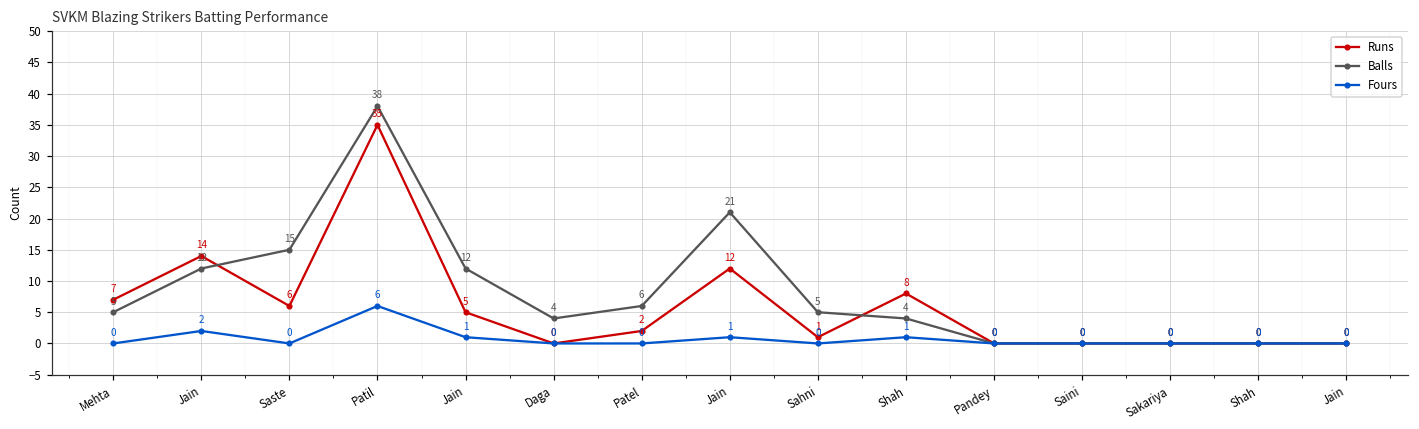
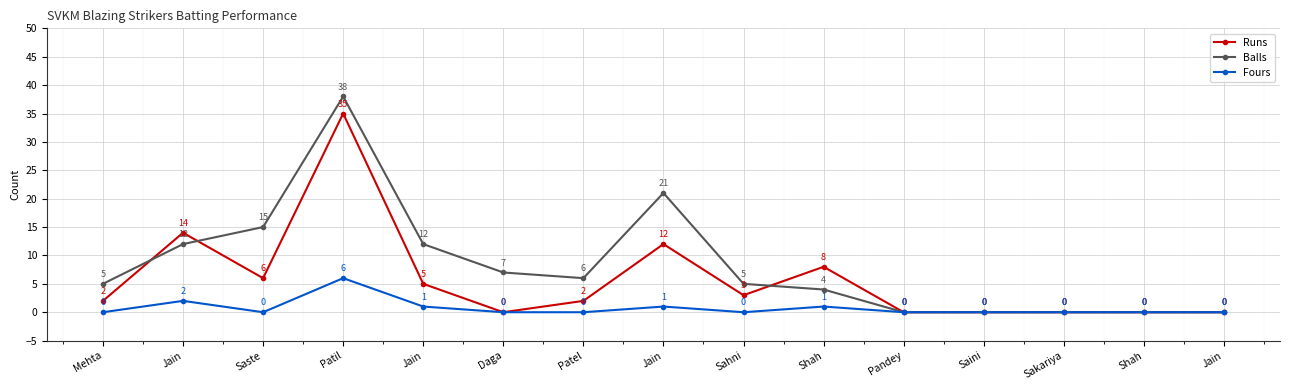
Runs, Mehta: 7 -> 2
Balls, Daga: 4 -> 7
Runs, Sahni: 1 -> 3
